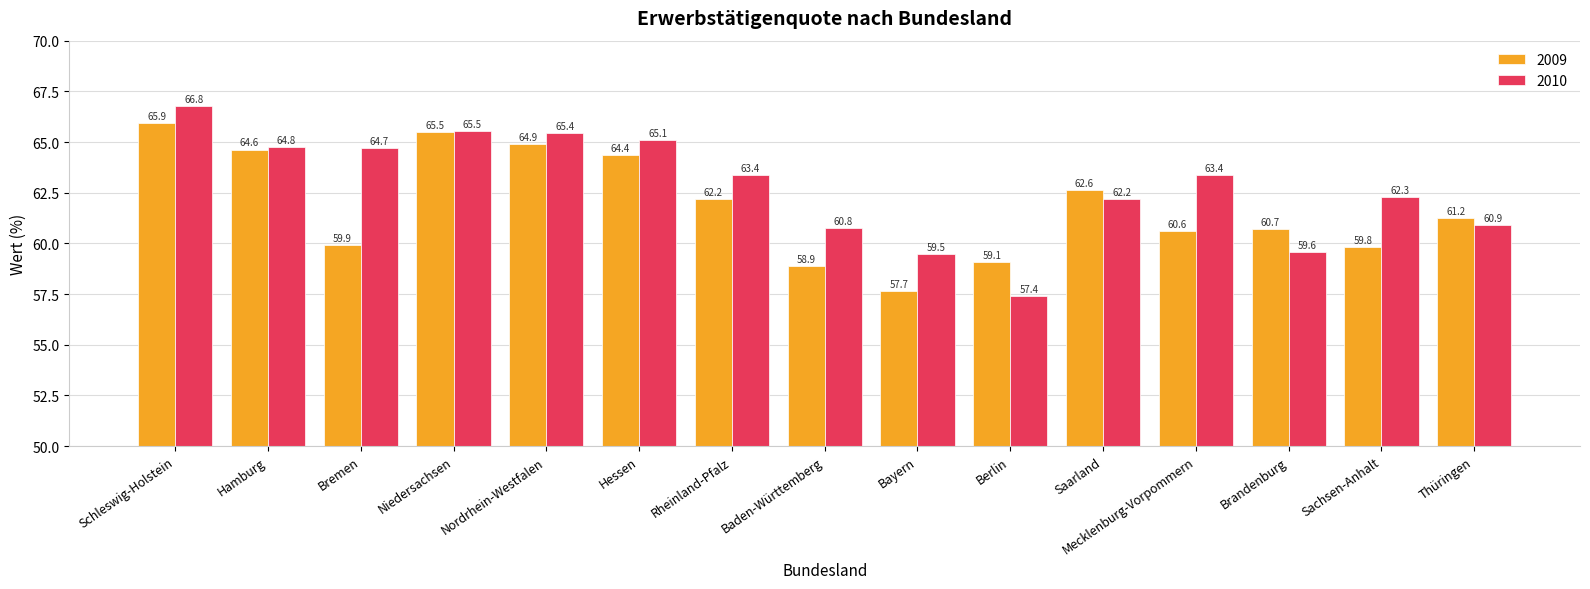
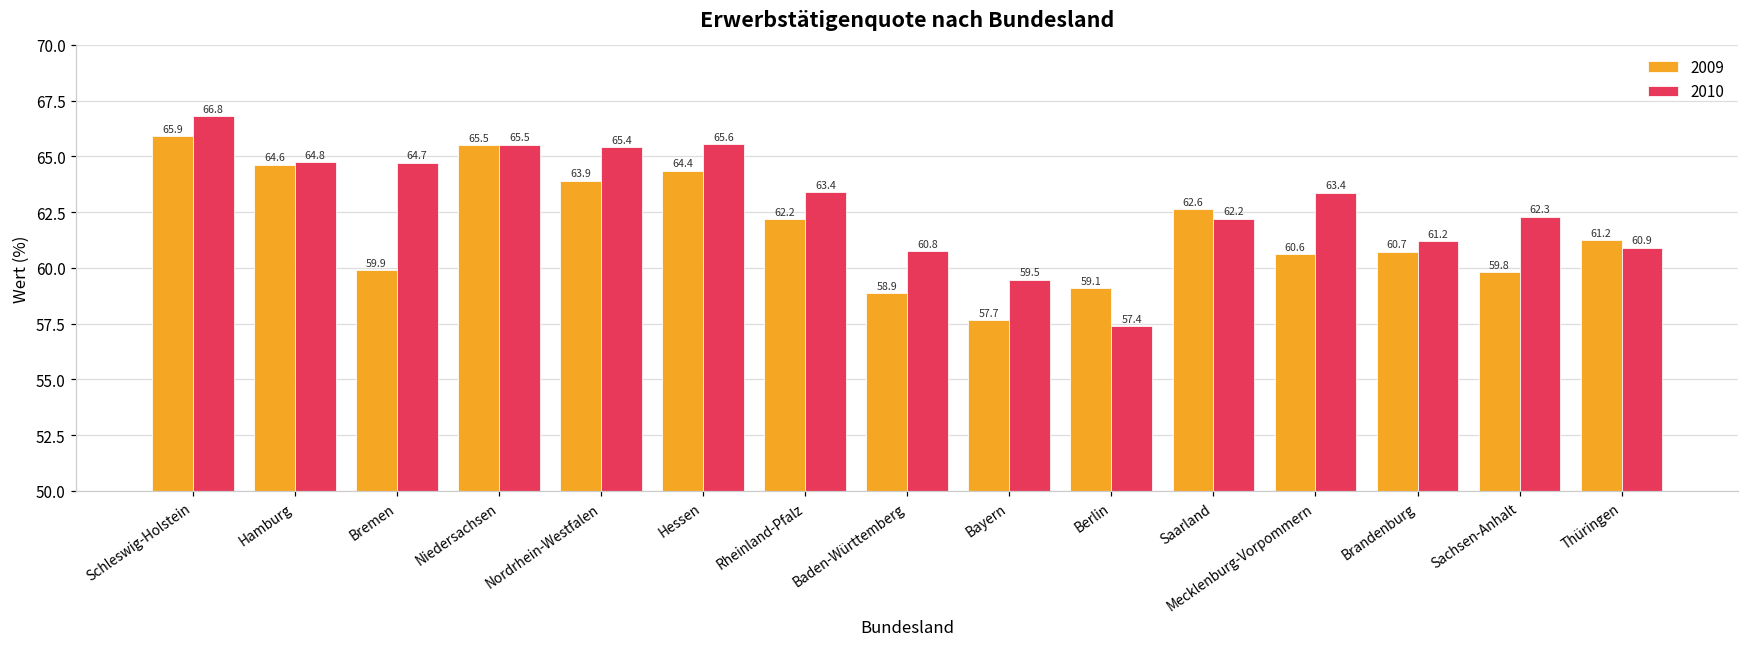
2009, Nordrhein-Westfalen: 64.9 -> 63.9
2010, Hessen: 65.1 -> 65.6
2010, Brandenburg: 59.6 -> 61.2
